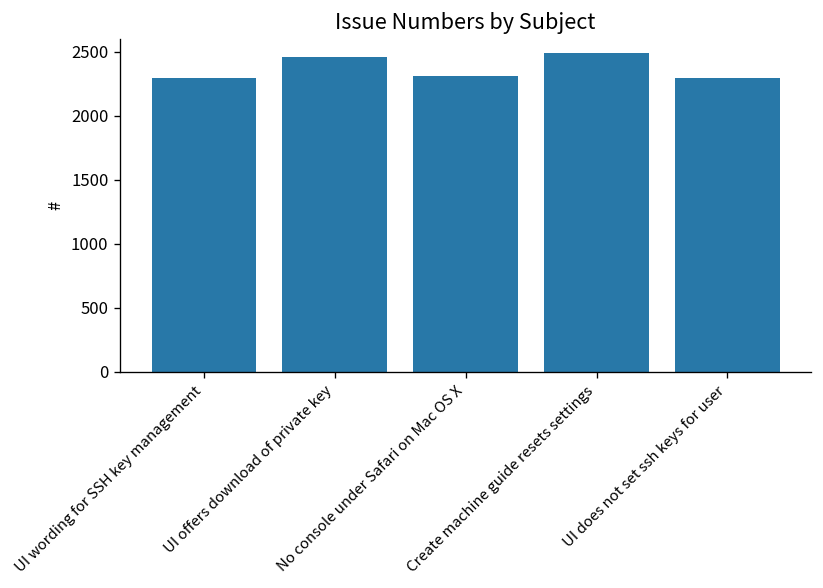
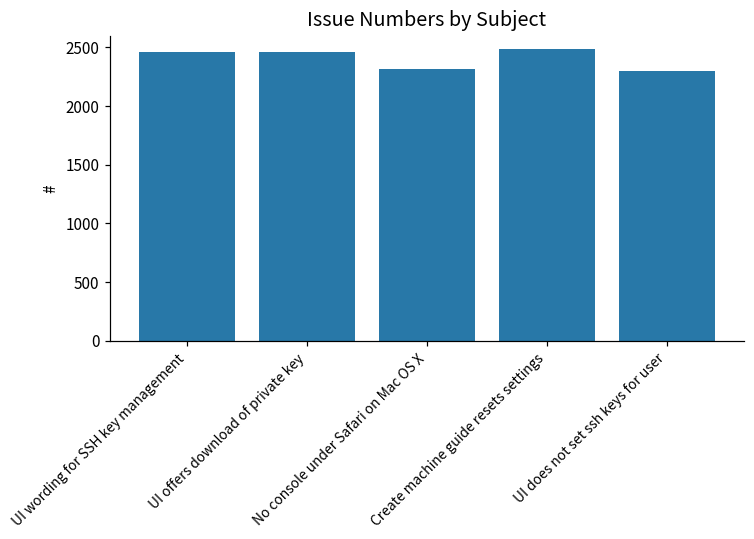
UI wording for SSH key management: 2290 -> 2460
